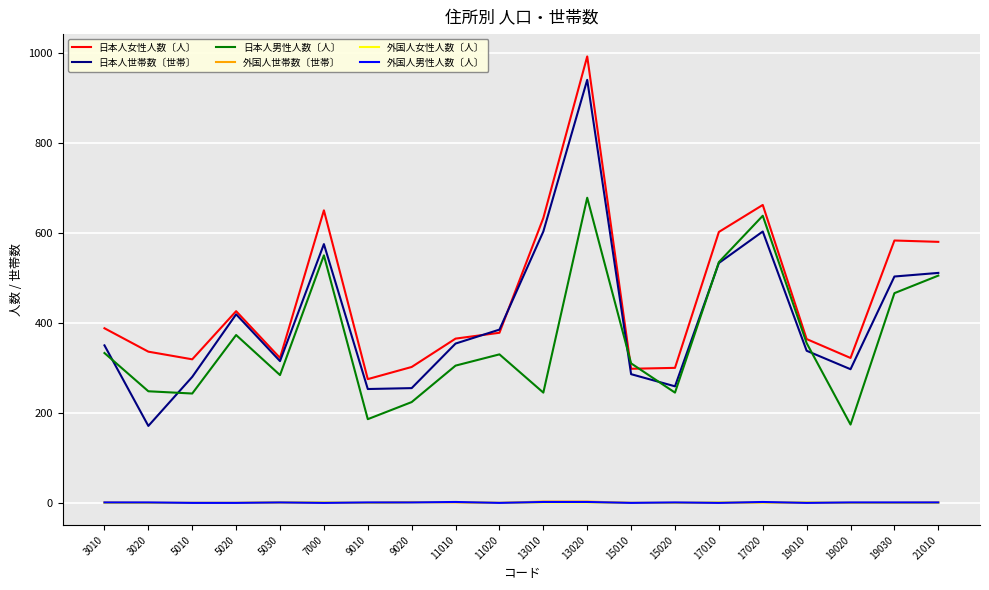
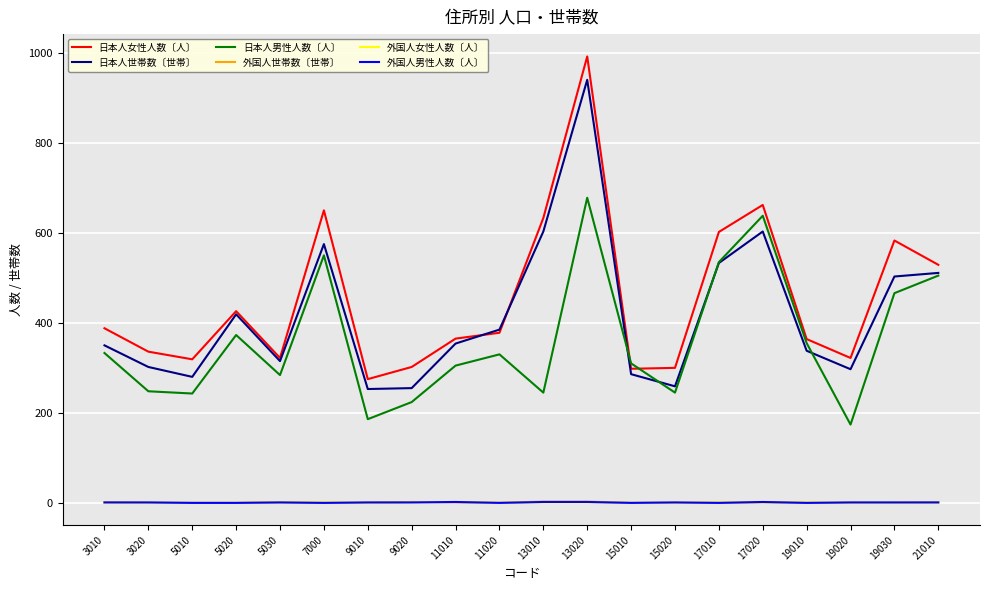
日本人世帯数〔世帯〕, 3020: 170 -> 300
日本人女性人数〔人〕, 21010: 580 -> 530
